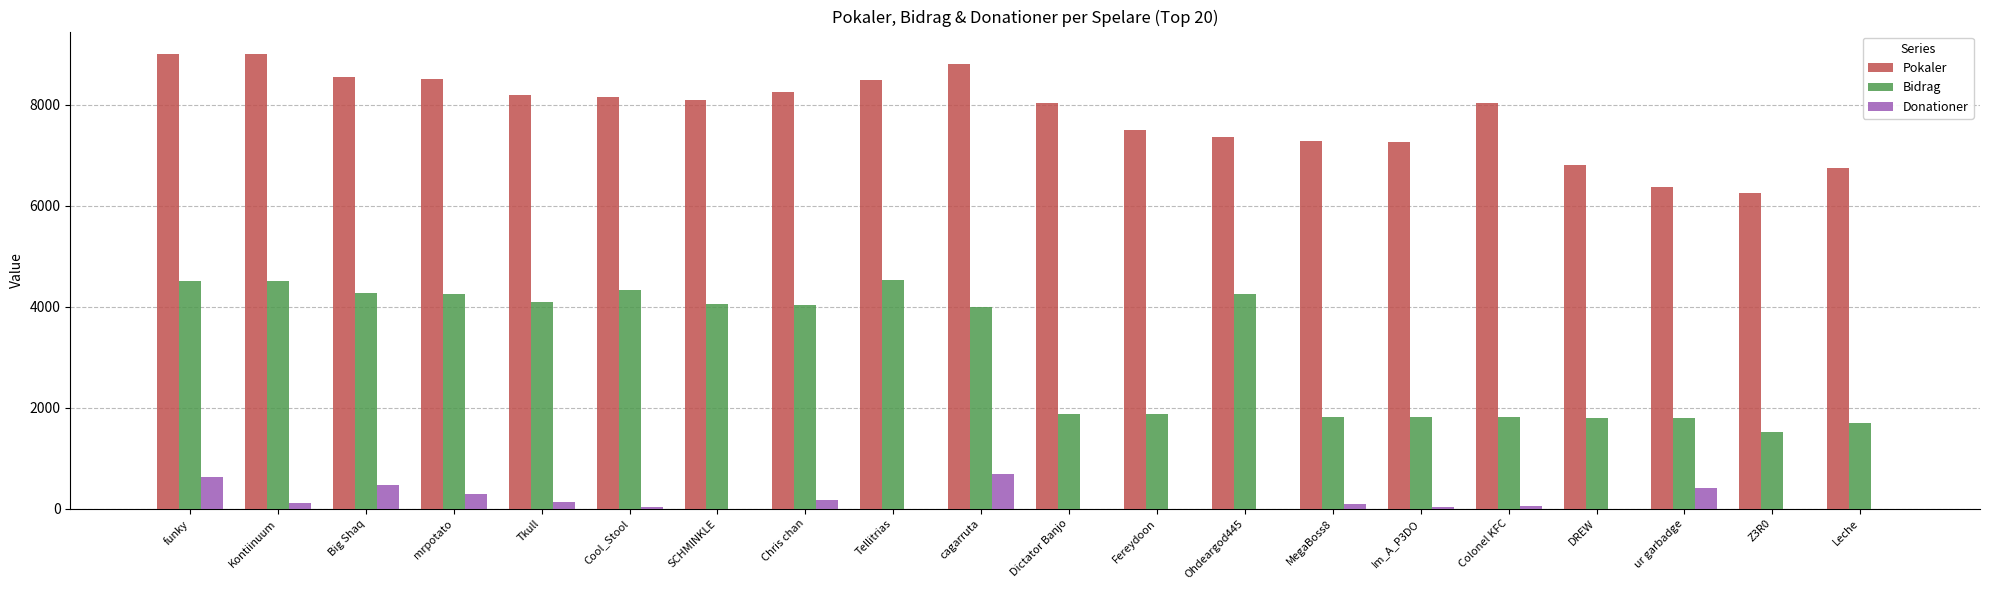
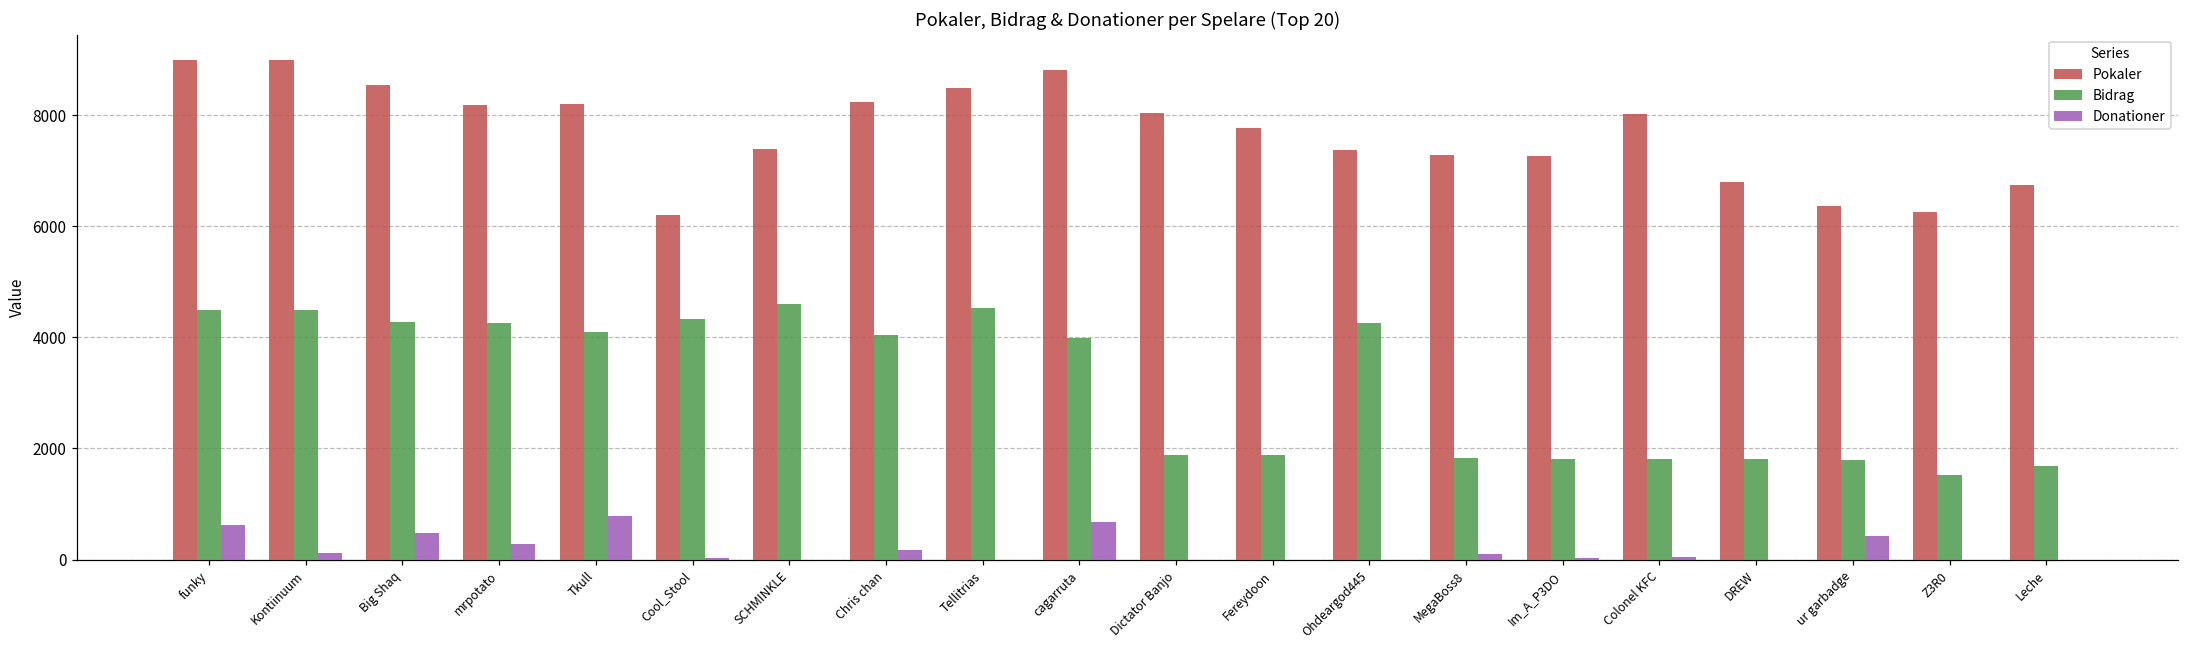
Pokaler, mrpotato: 8500 -> 8200
Donationer, Tkull: 100 -> 800
Pokaler, Cool_Stool: 8200 -> 6200
Pokaler, SCHMINKLE: 8100 -> 7400
Bidrag, SCHMINKLE: 4000 -> 4600
Pokaler, Fereydoon: 7500 -> 7800
